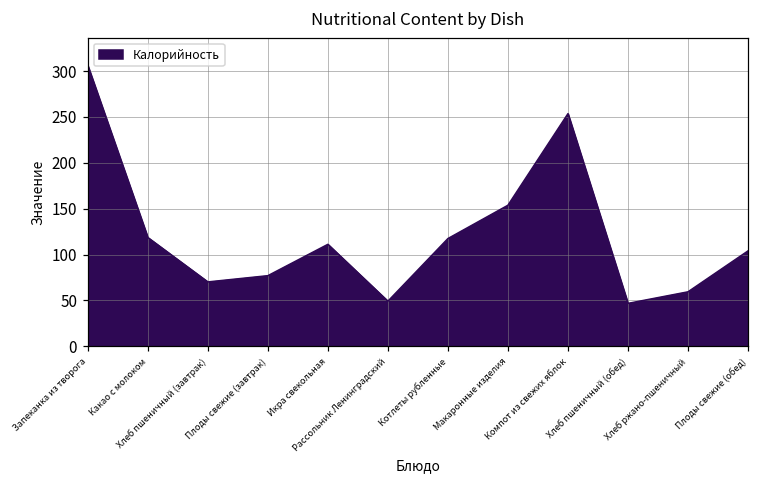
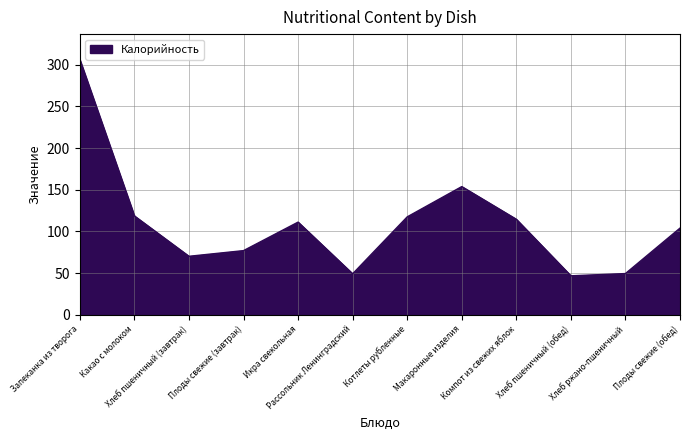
Компот из свежих яблок: 250 -> 110
Хлеб ржано-пшеничный: 60 -> 50
